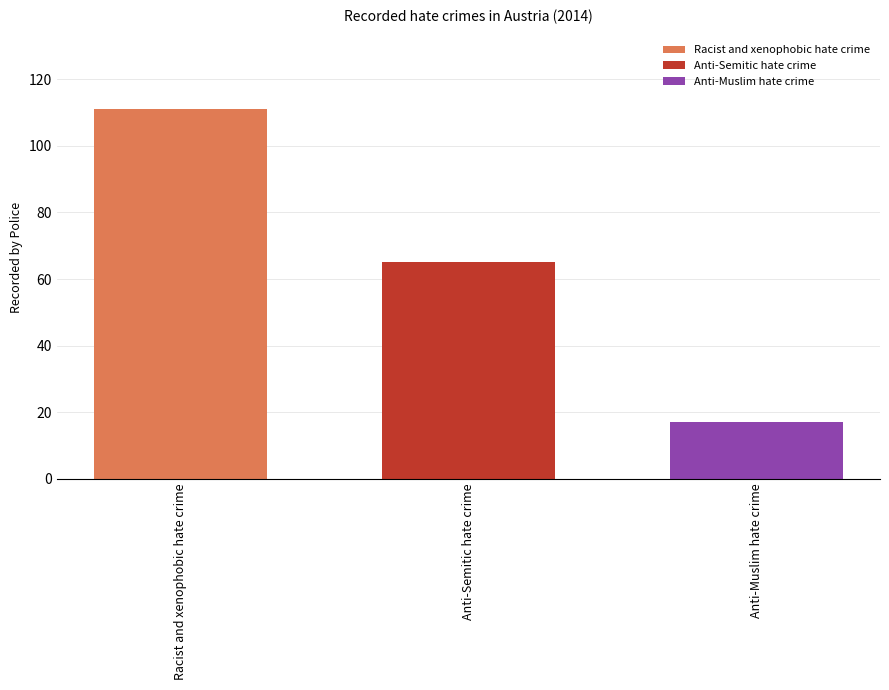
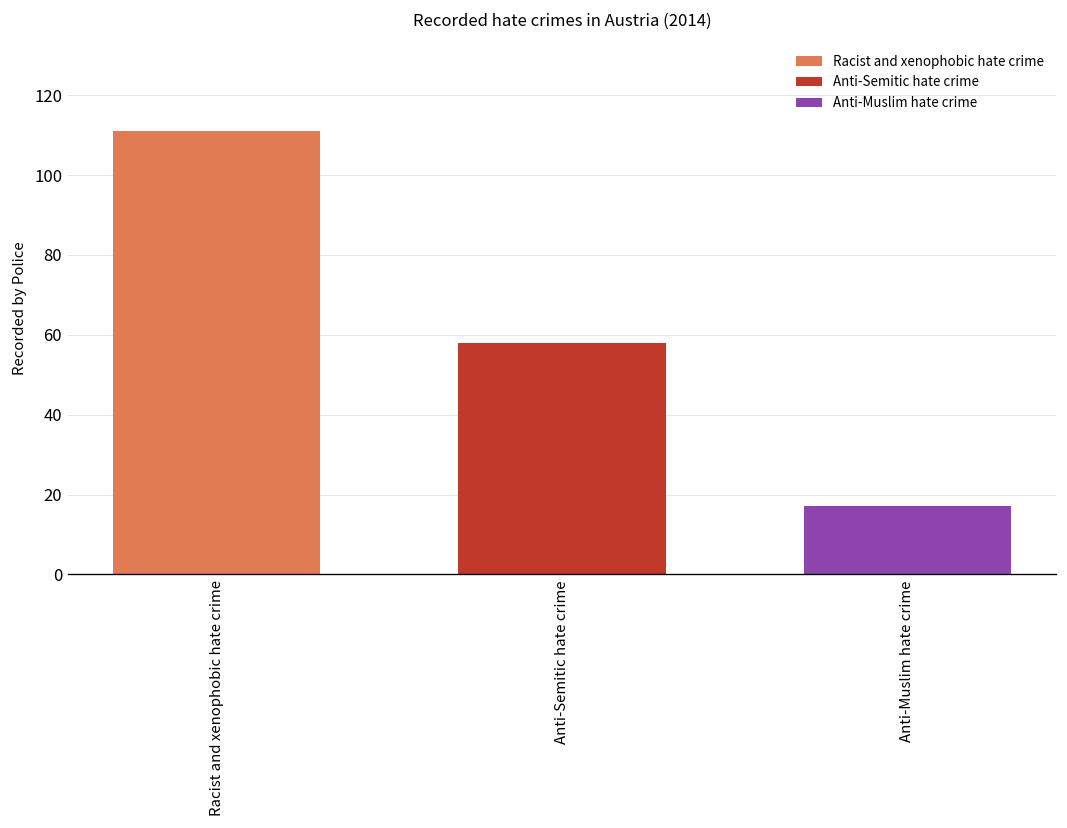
Anti-Semitic hate crime, Anti-Semitic hate crime: 65 -> 58
